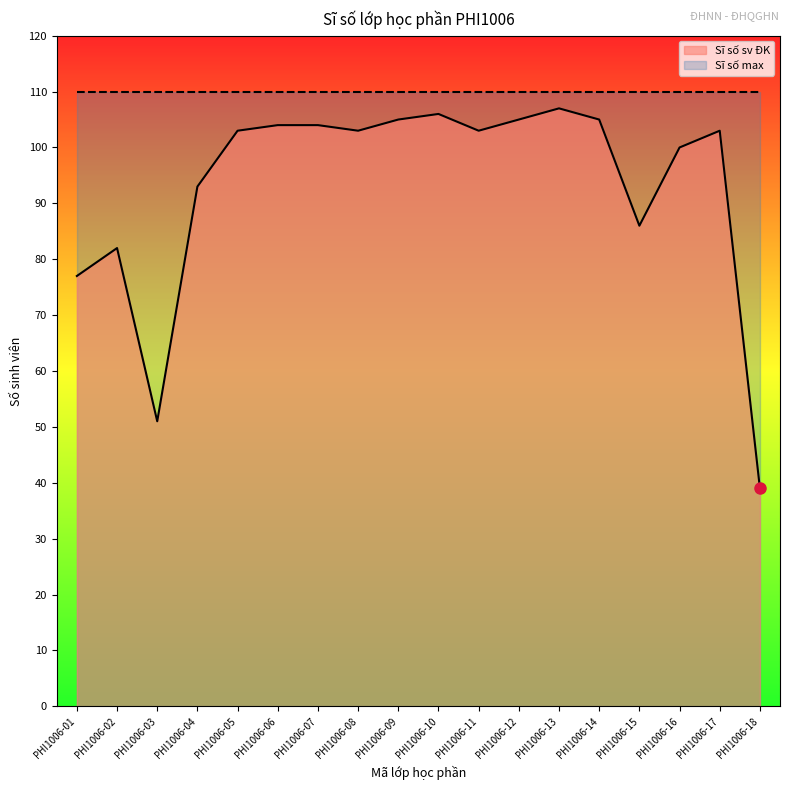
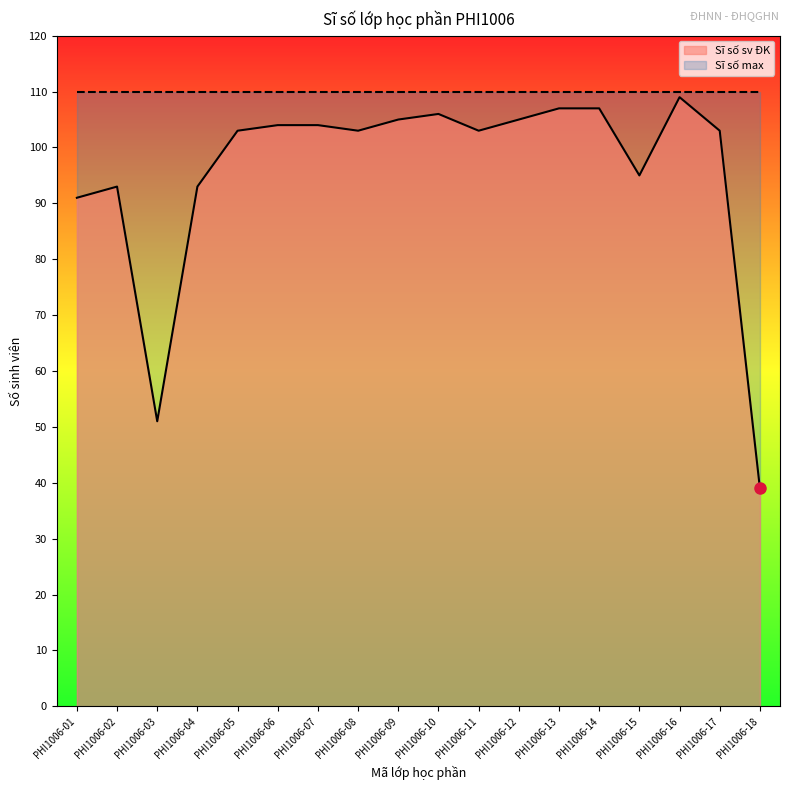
Sĩ số sv ĐK, PHI1006-01: 77 -> 91
Sĩ số sv ĐK, PHI1006-02: 82 -> 93
Sĩ số sv ĐK, PHI1006-14: 105 -> 107
Sĩ số sv ĐK, PHI1006-15: 86 -> 95
Sĩ số sv ĐK, PHI1006-16: 100 -> 109
